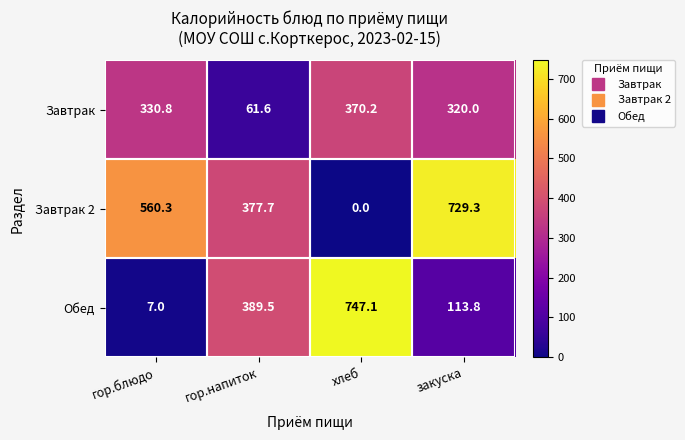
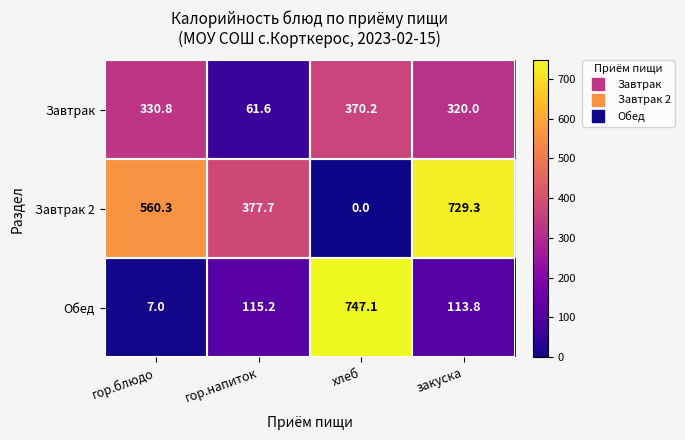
Обед, гор.напиток: 389.5 -> 115.2
